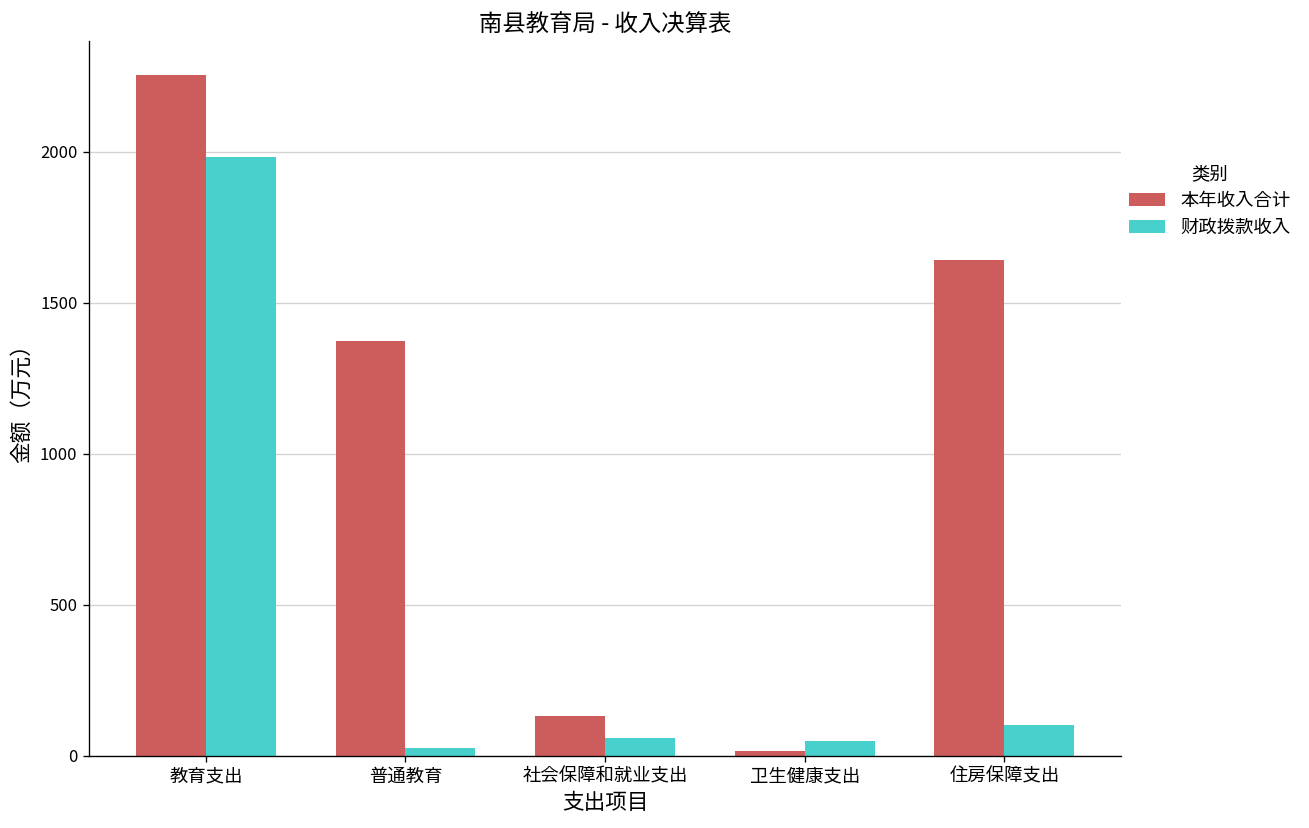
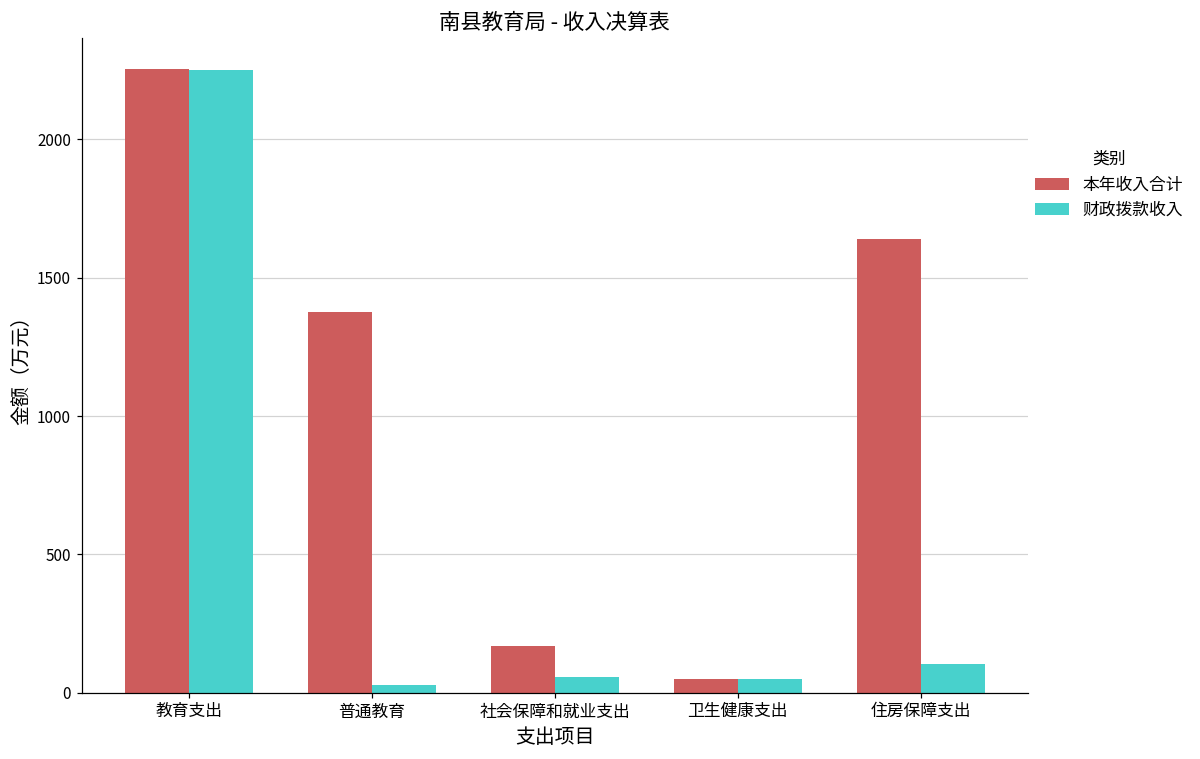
财政拨款收入, 教育支出: 1980 -> 2250
本年收入合计, 社会保障和就业支出: 130 -> 170
本年收入合计, 卫生健康支出: 20 -> 50
